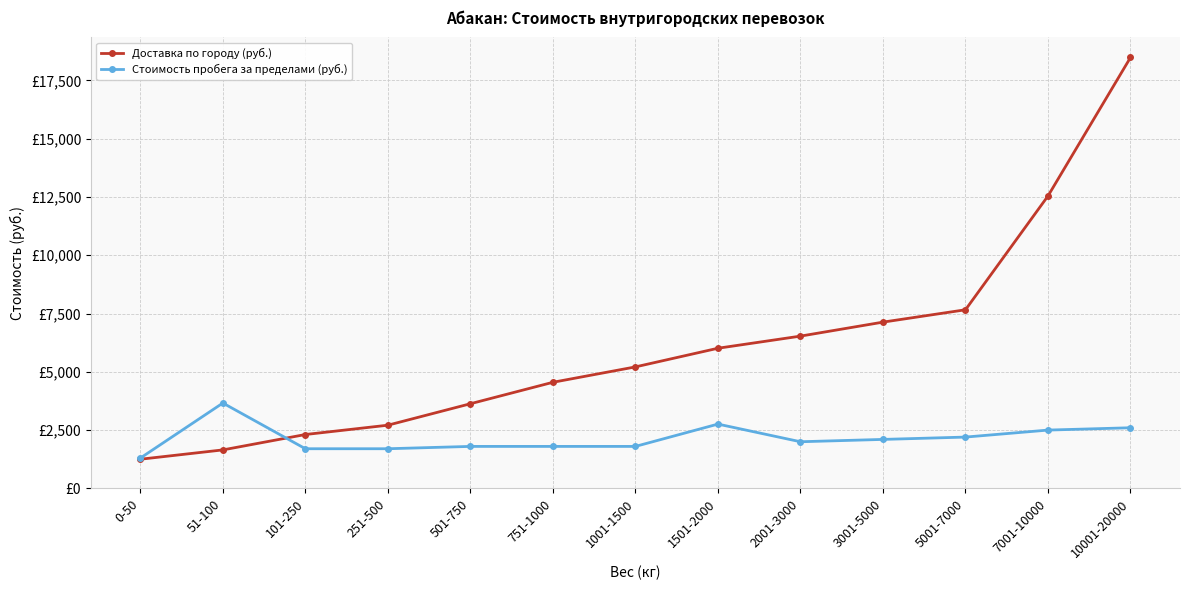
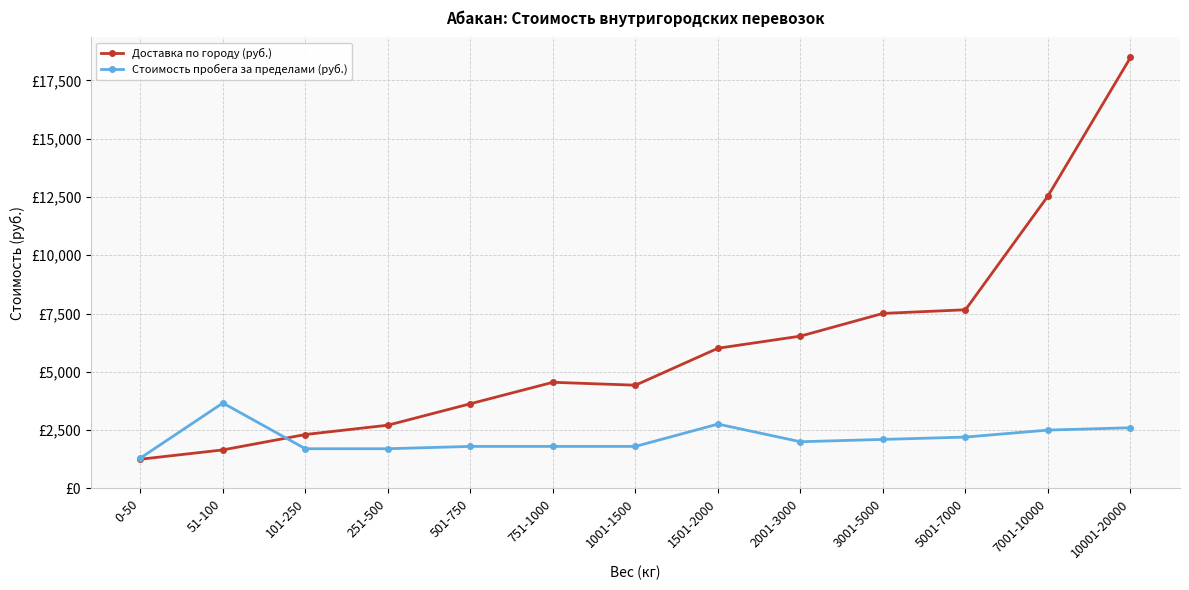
Доставка по городу (руб.), 1001-1500: £5,200 -> £4,400
Доставка по городу (руб.), 3001-5000: £7,100 -> £7,500
